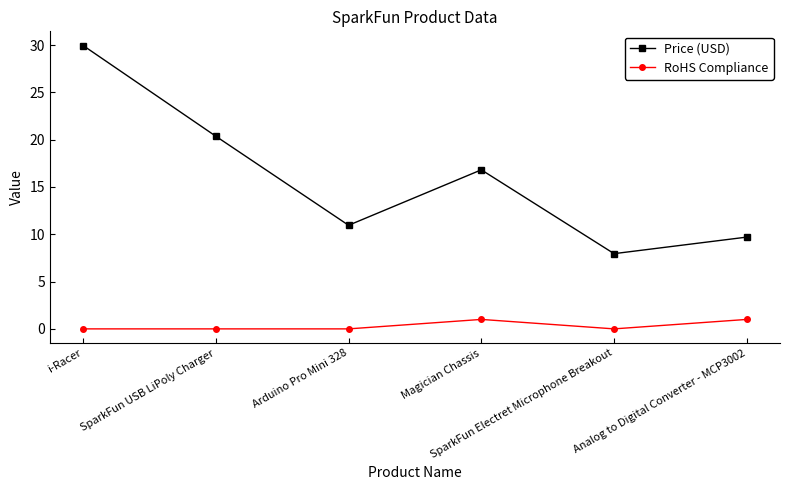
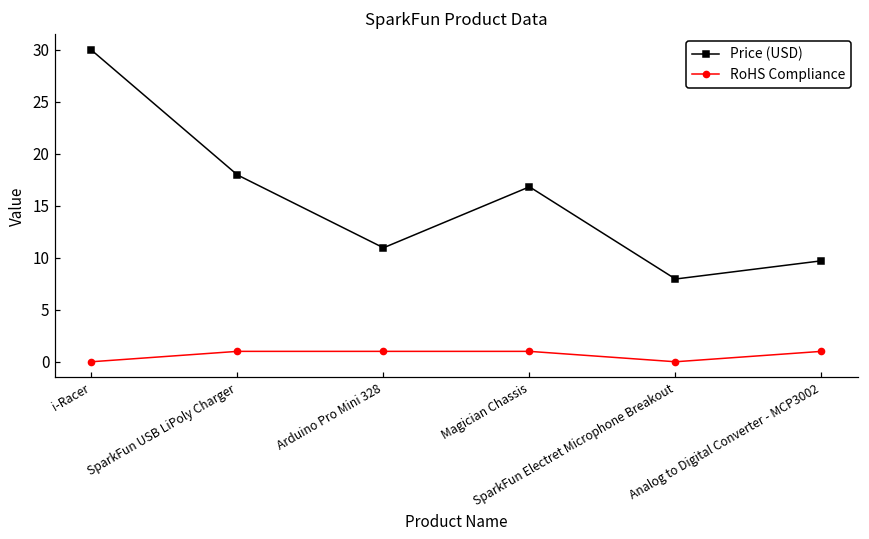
Price (USD), SparkFun USB LiPoly Charger: 20 -> 18
RoHS Compliance, SparkFun USB LiPoly Charger: 0 -> 1
RoHS Compliance, Arduino Pro Mini 328: 0 -> 1
